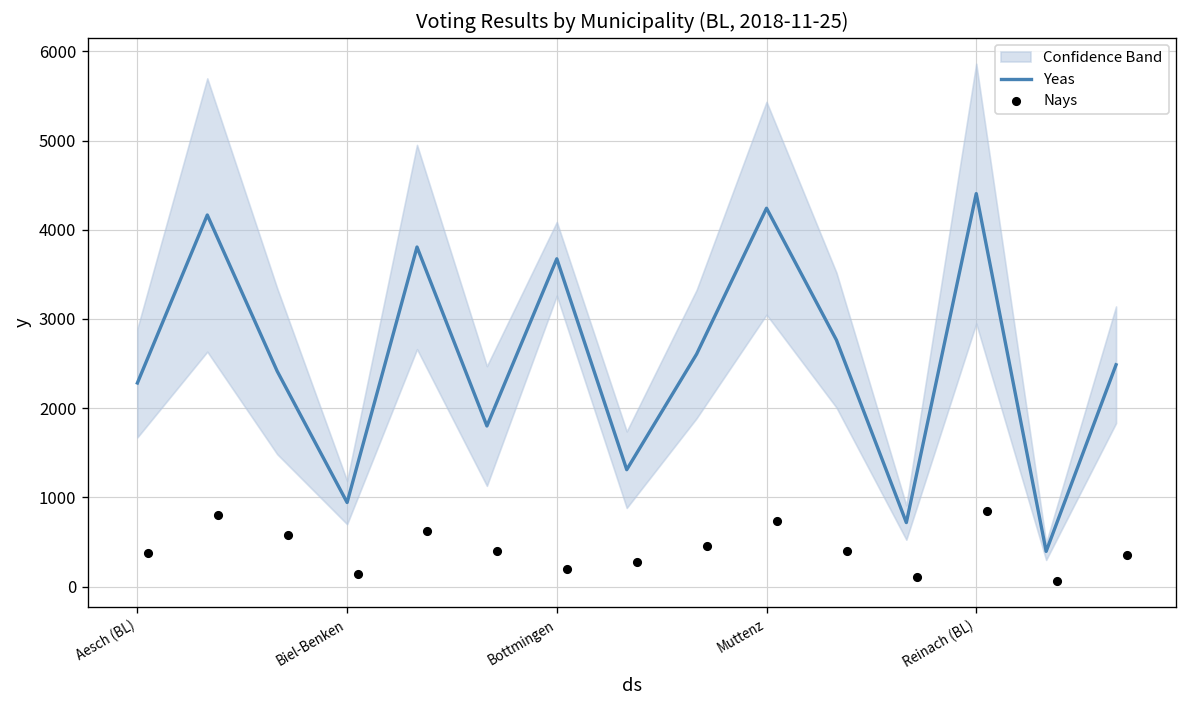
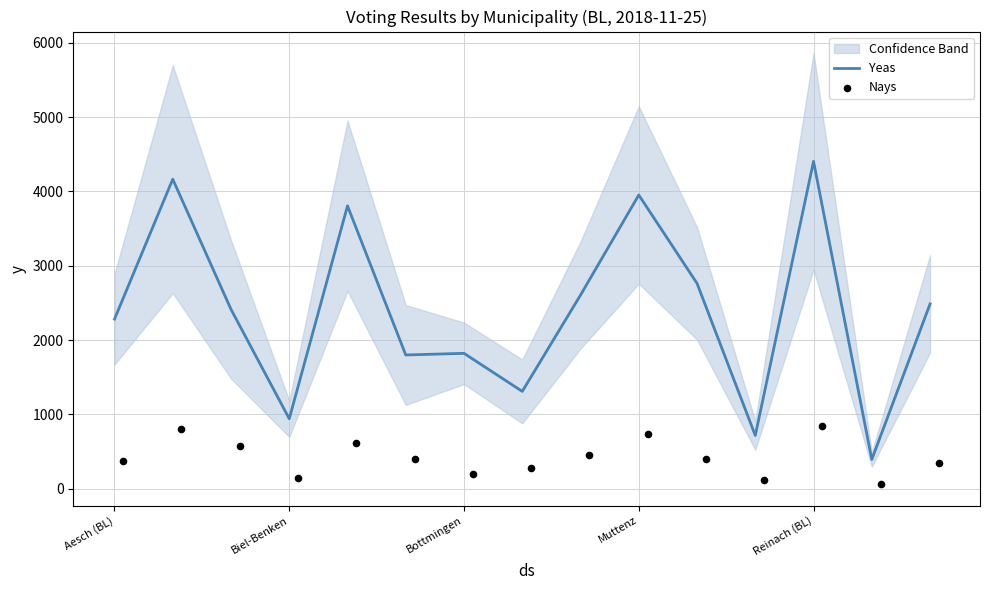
Yeas, Bottmingen: 3700 -> 1800
Yeas, Muttenz: 4200 -> 4000
